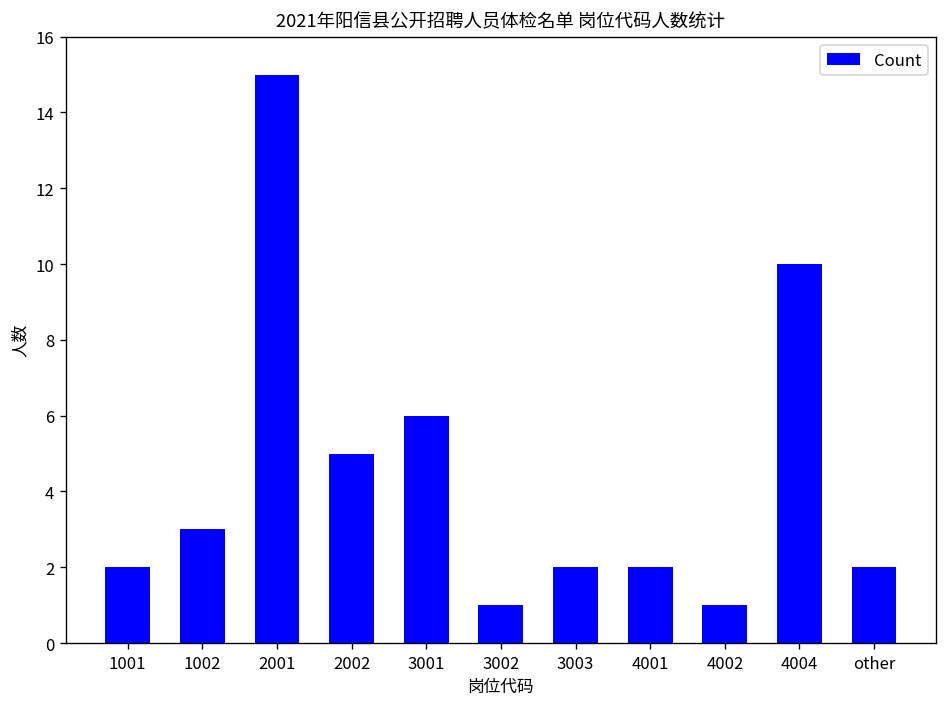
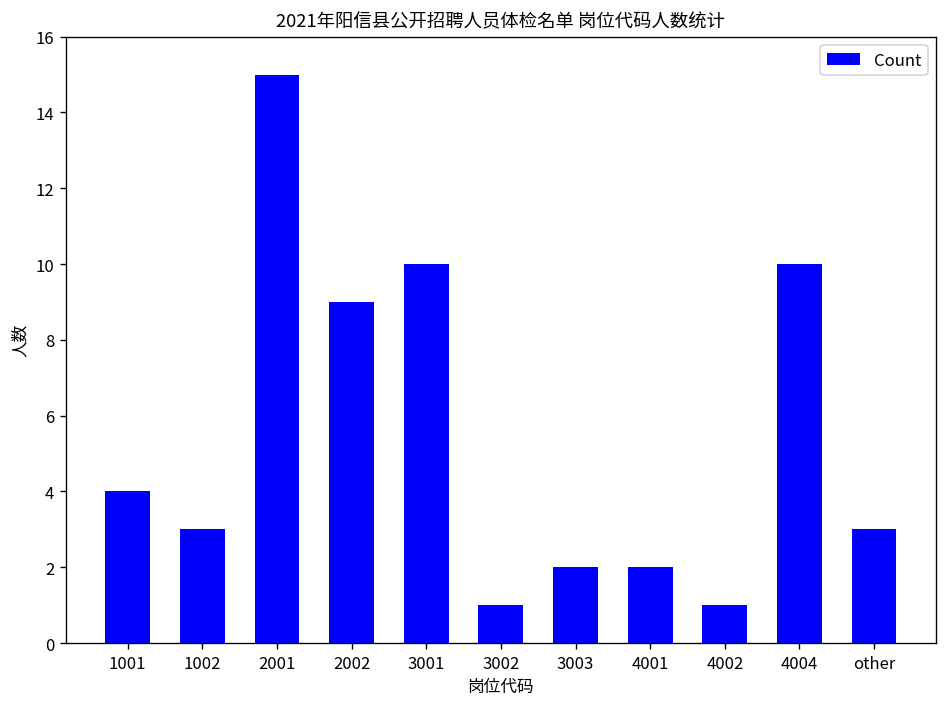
1001: 2 -> 4
2002: 5 -> 9
3001: 6 -> 10
other: 2 -> 3
